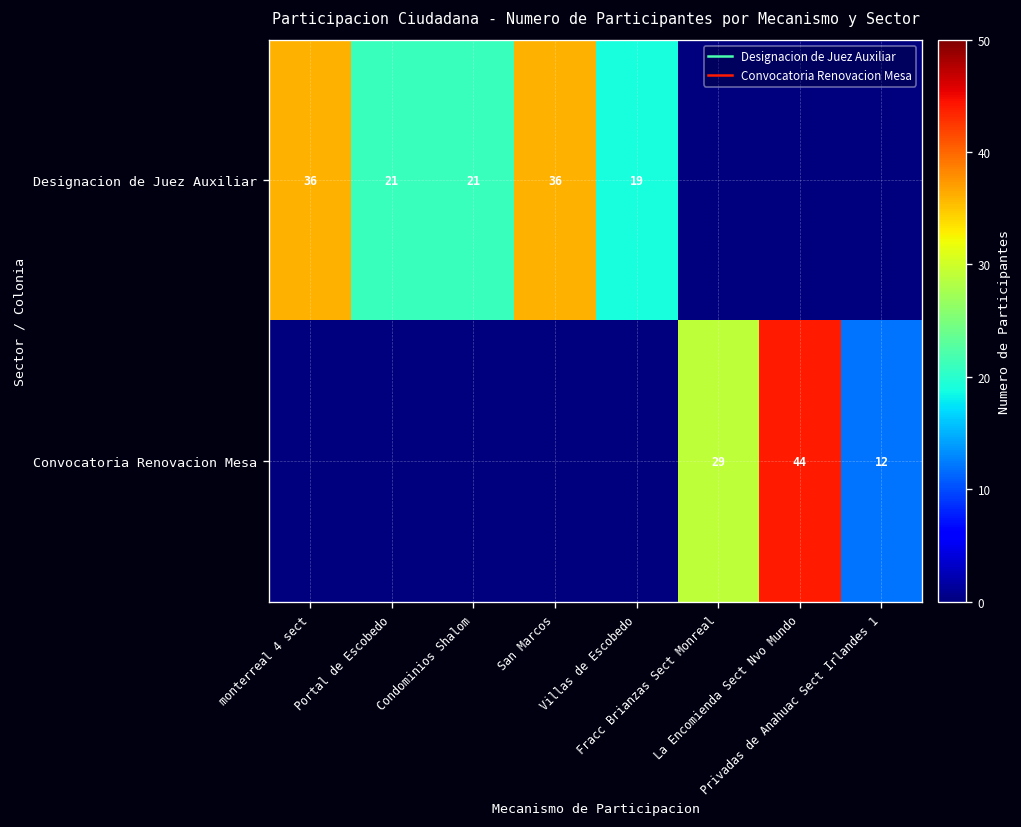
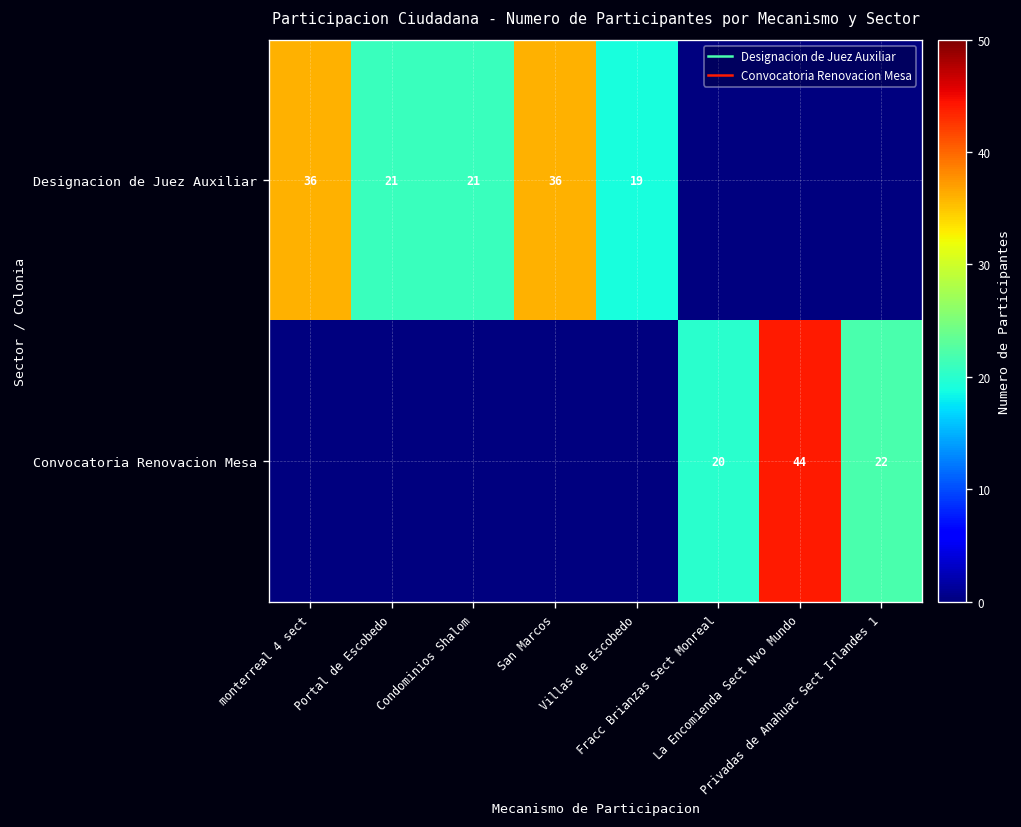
Convocatoria Renovacion Mesa, Fracc Brianzas Sect Monreal: 29 -> 20
Convocatoria Renovacion Mesa, Privadas de Anahuac Sect Irlandes 1: 12 -> 22
